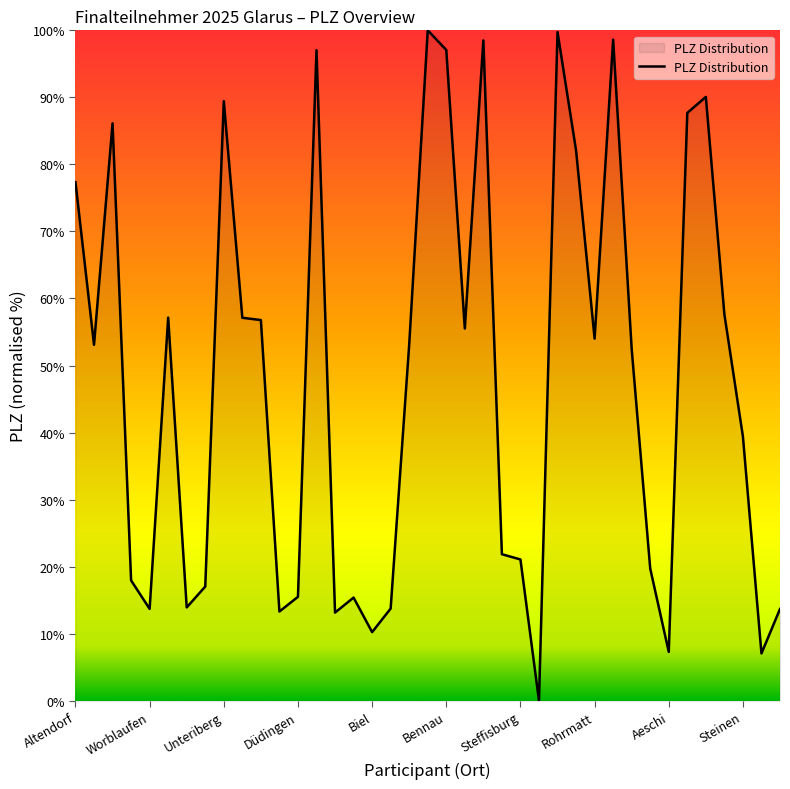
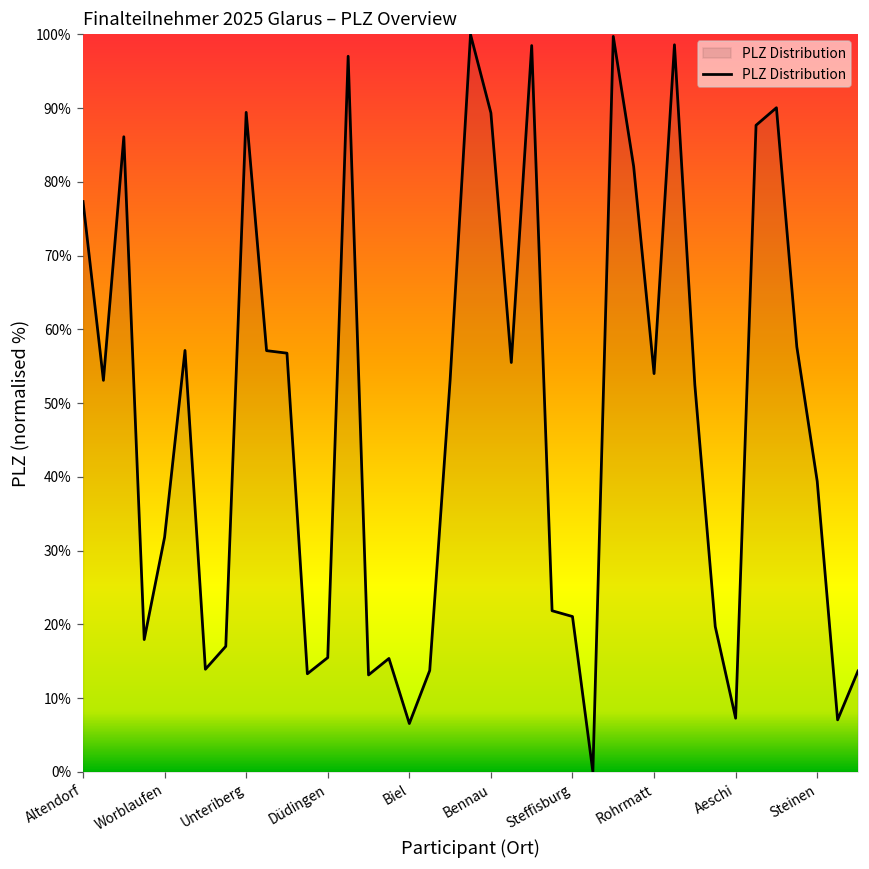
Worblaufen: 14% -> 32%
Biel: 10% -> 7%
Bennau: 97% -> 89%
